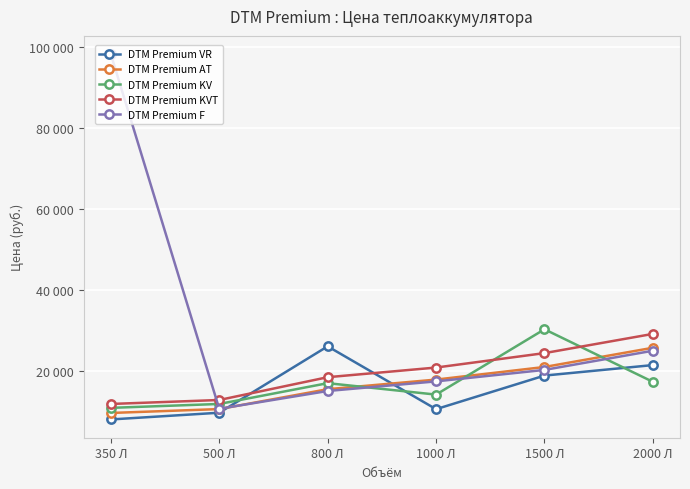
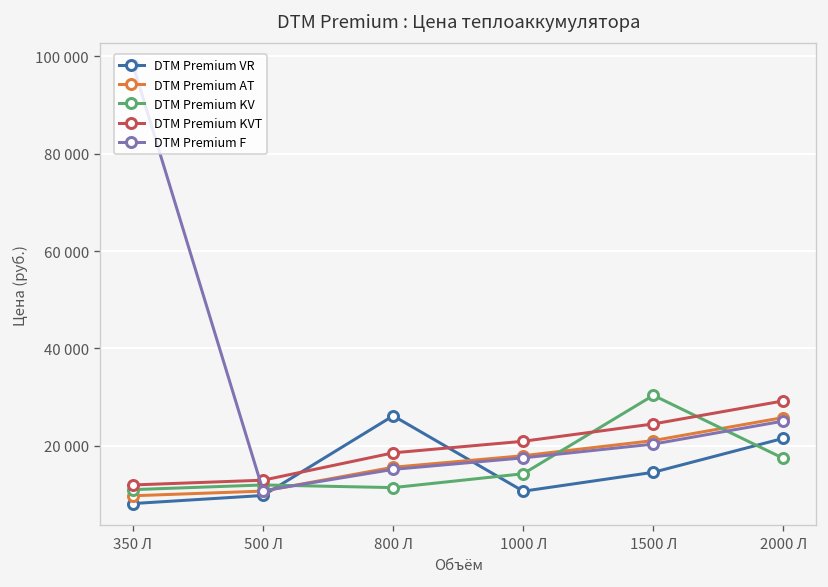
DTM Premium KV, 800 Л: 17000 -> 11000
DTM Premium VR, 1500 Л: 19000 -> 15000
